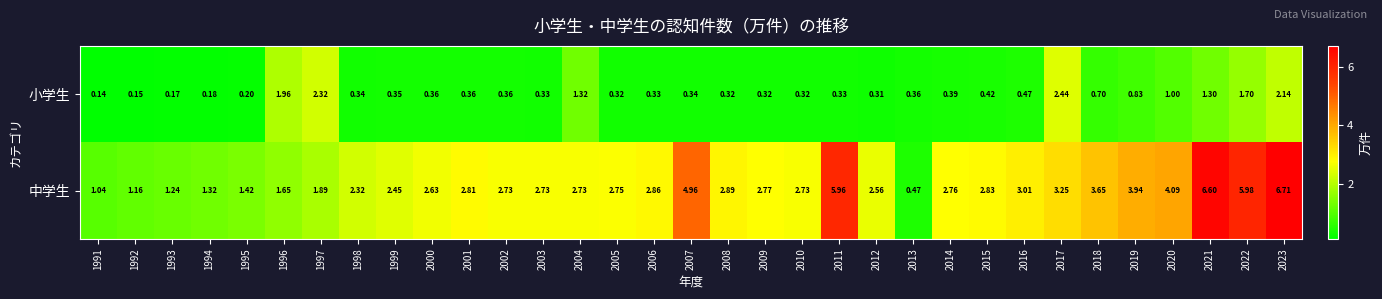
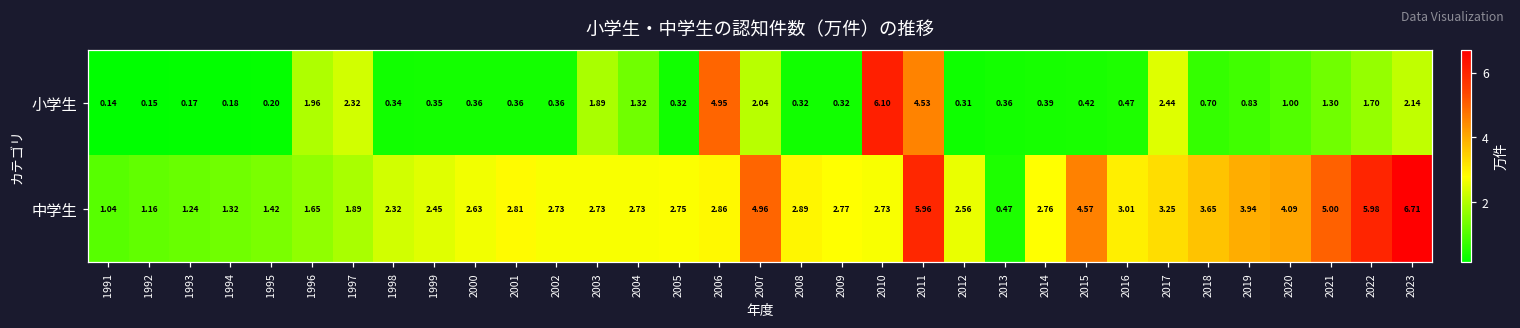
小学生, 2003: 0.33 -> 1.89
小学生, 2006: 0.33 -> 4.95
小学生, 2007: 0.34 -> 2.04
小学生, 2010: 0.32 -> 6.10
小学生, 2011: 0.33 -> 4.53
中学生, 2015: 2.83 -> 4.57
中学生, 2021: 6.60 -> 5.00
